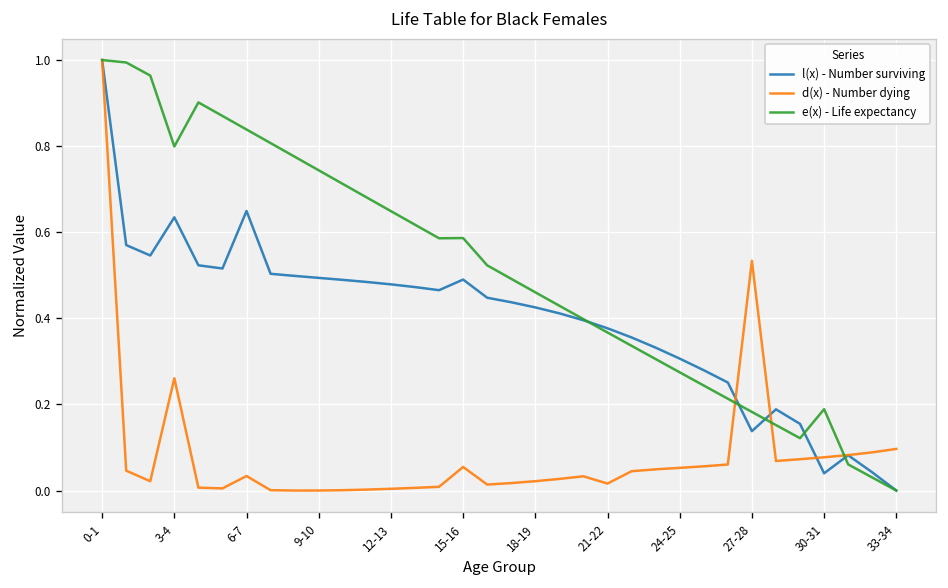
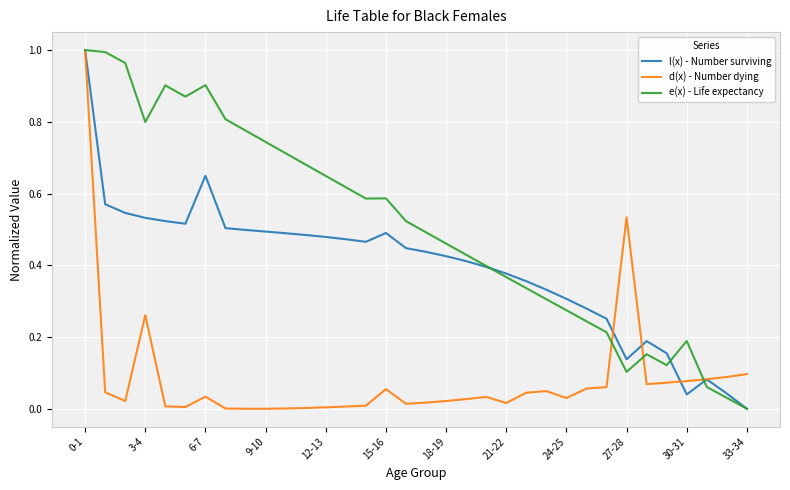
l(x) - Number surviving, 3-4: 0.63 -> 0.53
e(x) - Life expectancy, 6-7: 0.84 -> 0.90
d(x) - Number dying, 24-25: 0.05 -> 0.03
e(x) - Life expectancy, 27-28: 0.18 -> 0.10
